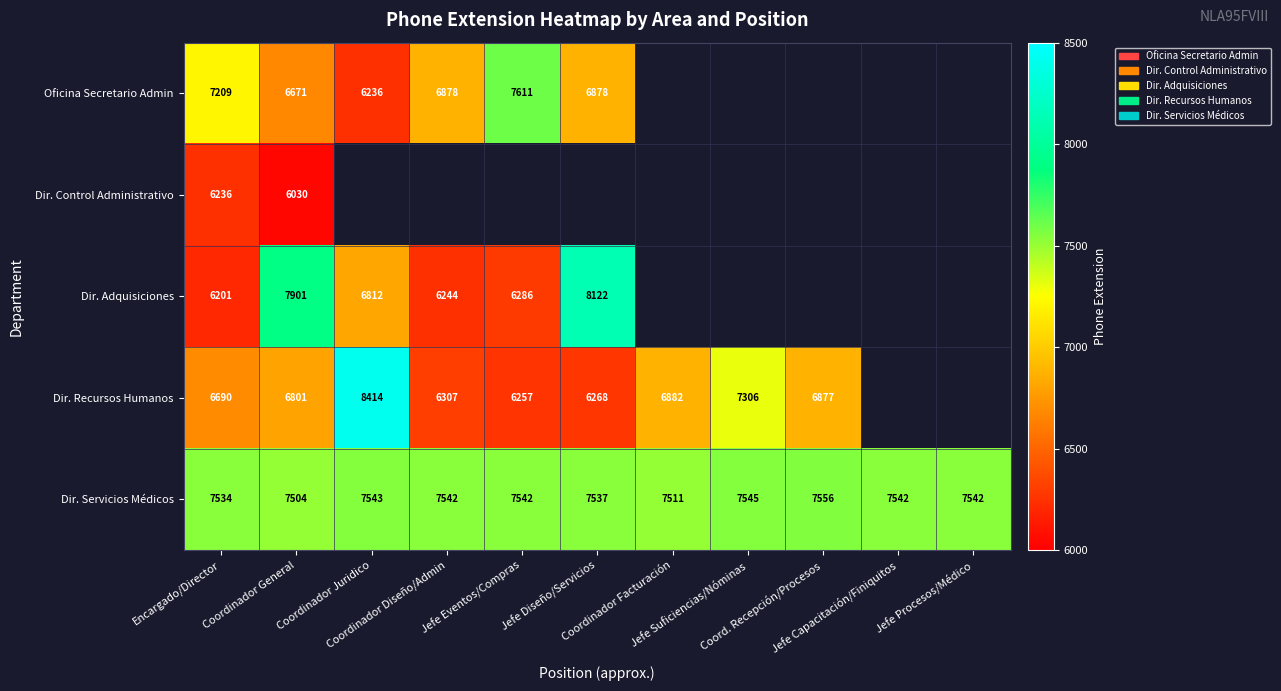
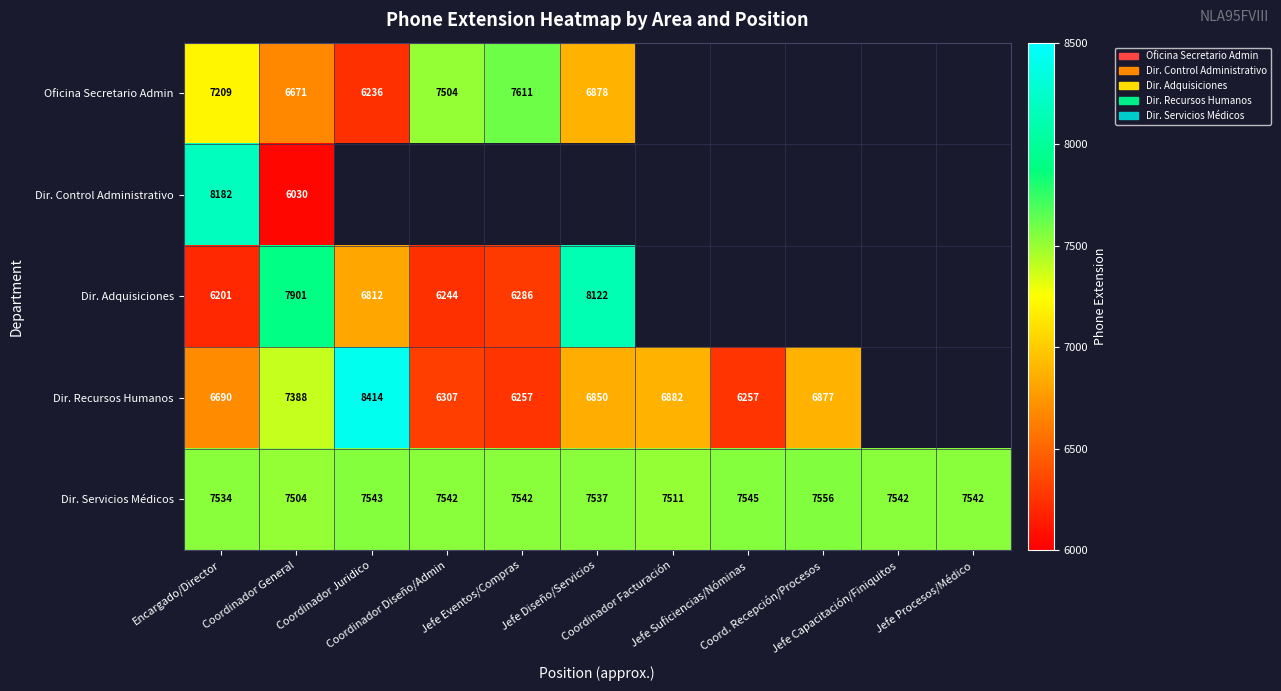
Oficina Secretario Admin, Coordinador Diseño/Admin: 6878 -> 7504
Dir. Control Administrativo, Encargado/Director: 6236 -> 8182
Dir. Recursos Humanos, Coordinador General: 6801 -> 7388
Dir. Recursos Humanos, Jefe Diseño/Servicios: 6268 -> 6850
Dir. Recursos Humanos, Jefe Suficiencias/Nóminas: 7306 -> 6257
